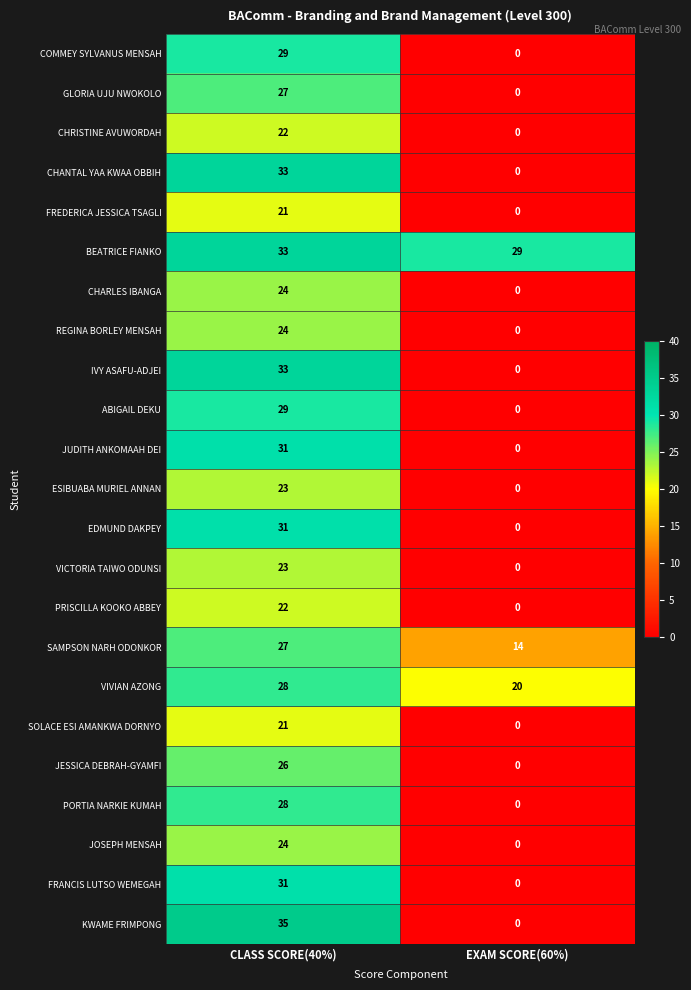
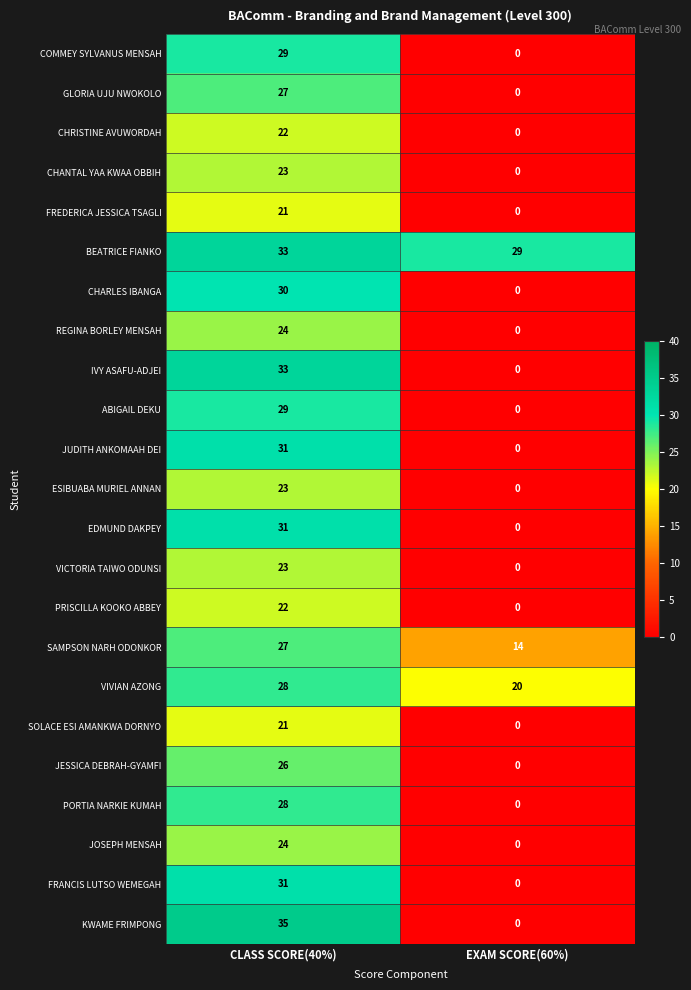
CHANTAL YAA KWAA OBBIH, CLASS SCORE(40%): 33 -> 23
CHARLES IBANGA, CLASS SCORE(40%): 24 -> 30
